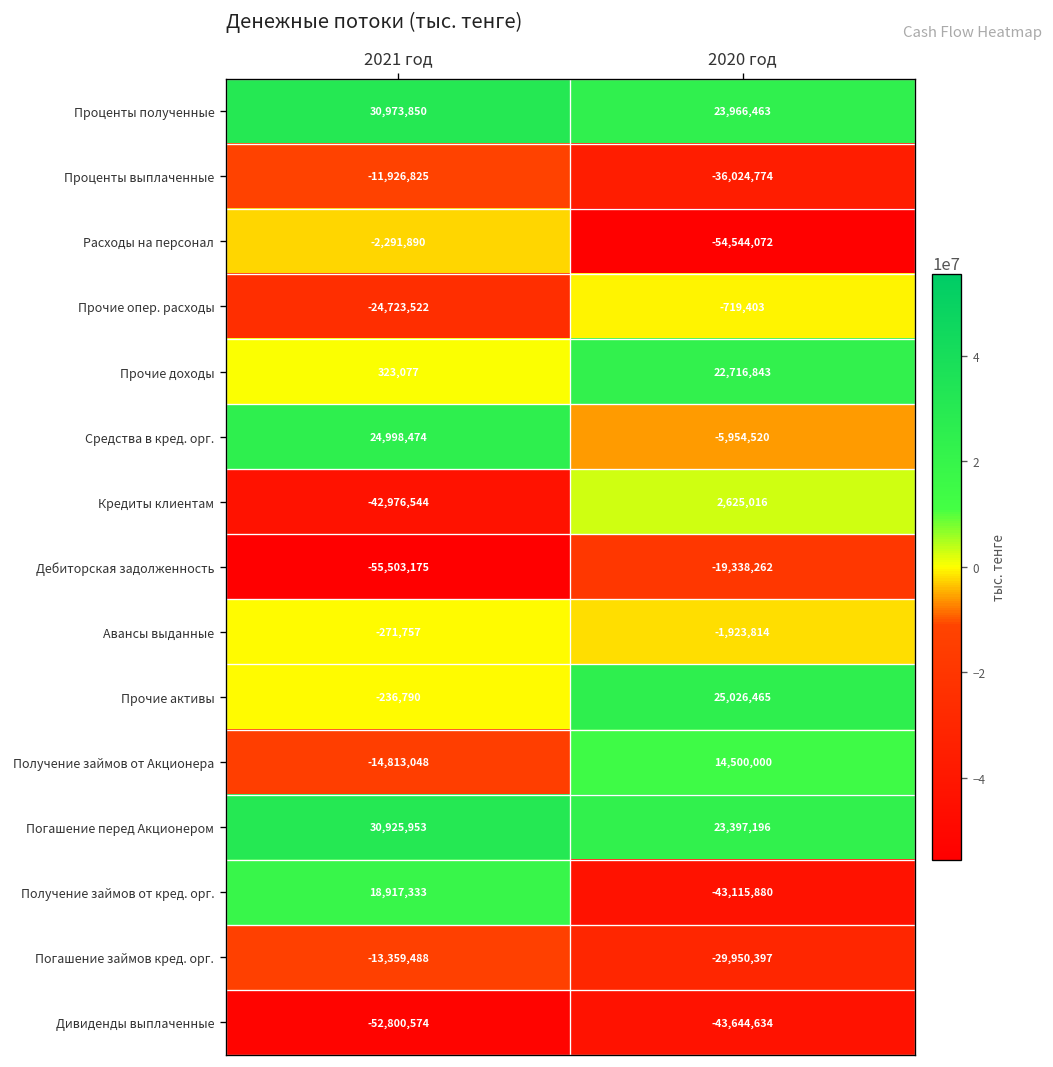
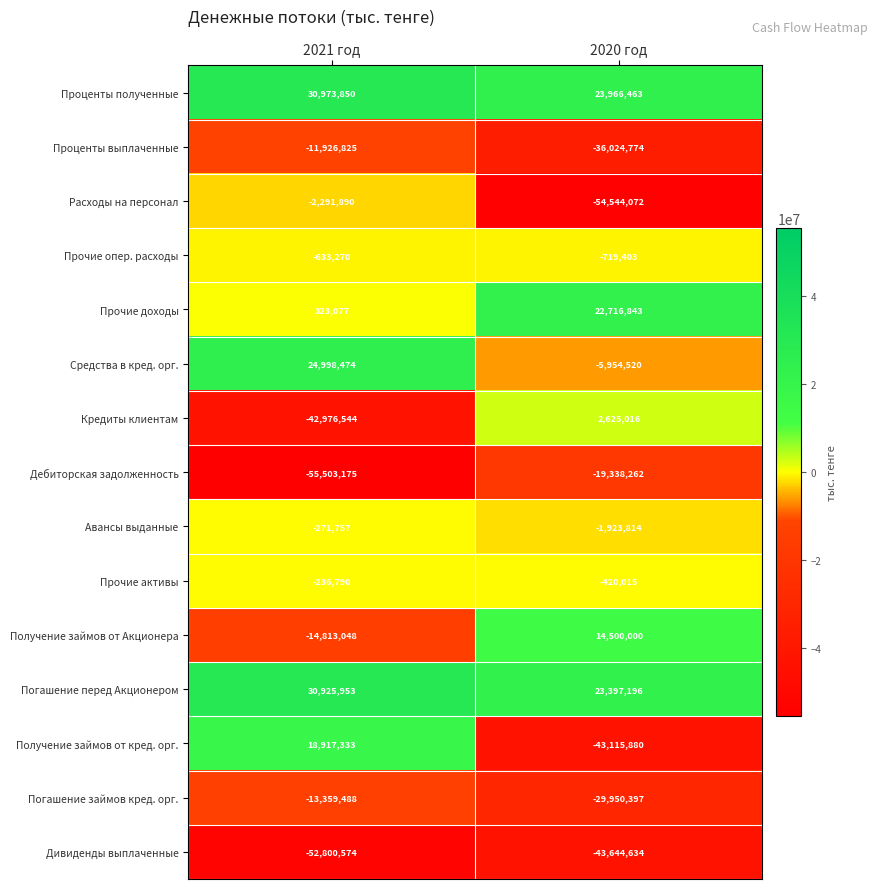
Прочие опер. расходы, 2021 год: -24,723,522 -> -633,270
Прочие активы, 2020 год: 25,026,465 -> -420,015
